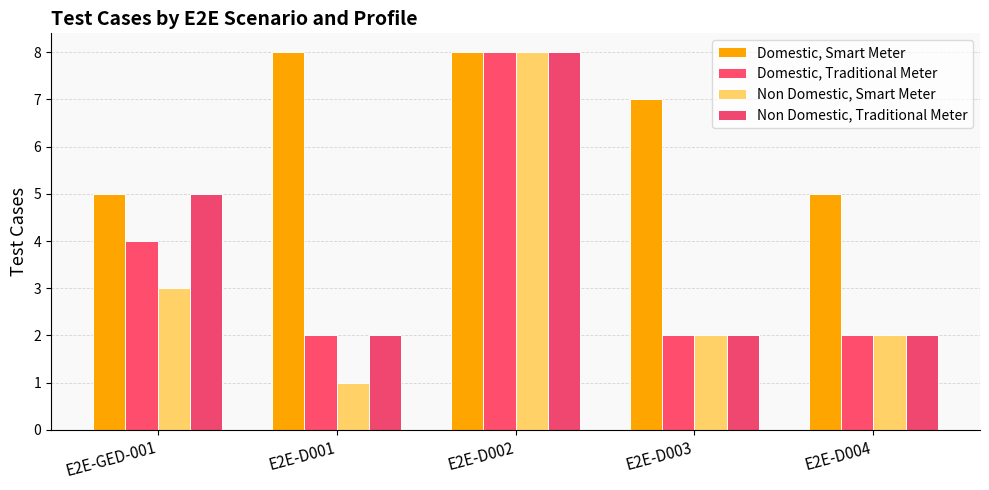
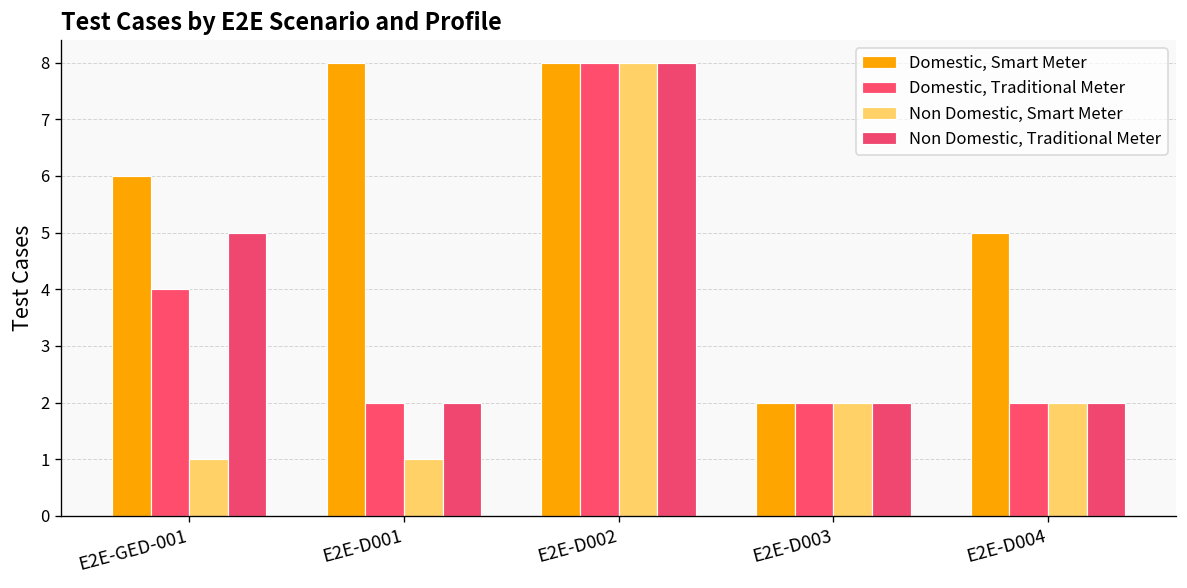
Domestic, Smart Meter, E2E-GED-001: 5 -> 6
Non Domestic, Smart Meter, E2E-GED-001: 3 -> 1
Domestic, Smart Meter, E2E-D003: 7 -> 2
